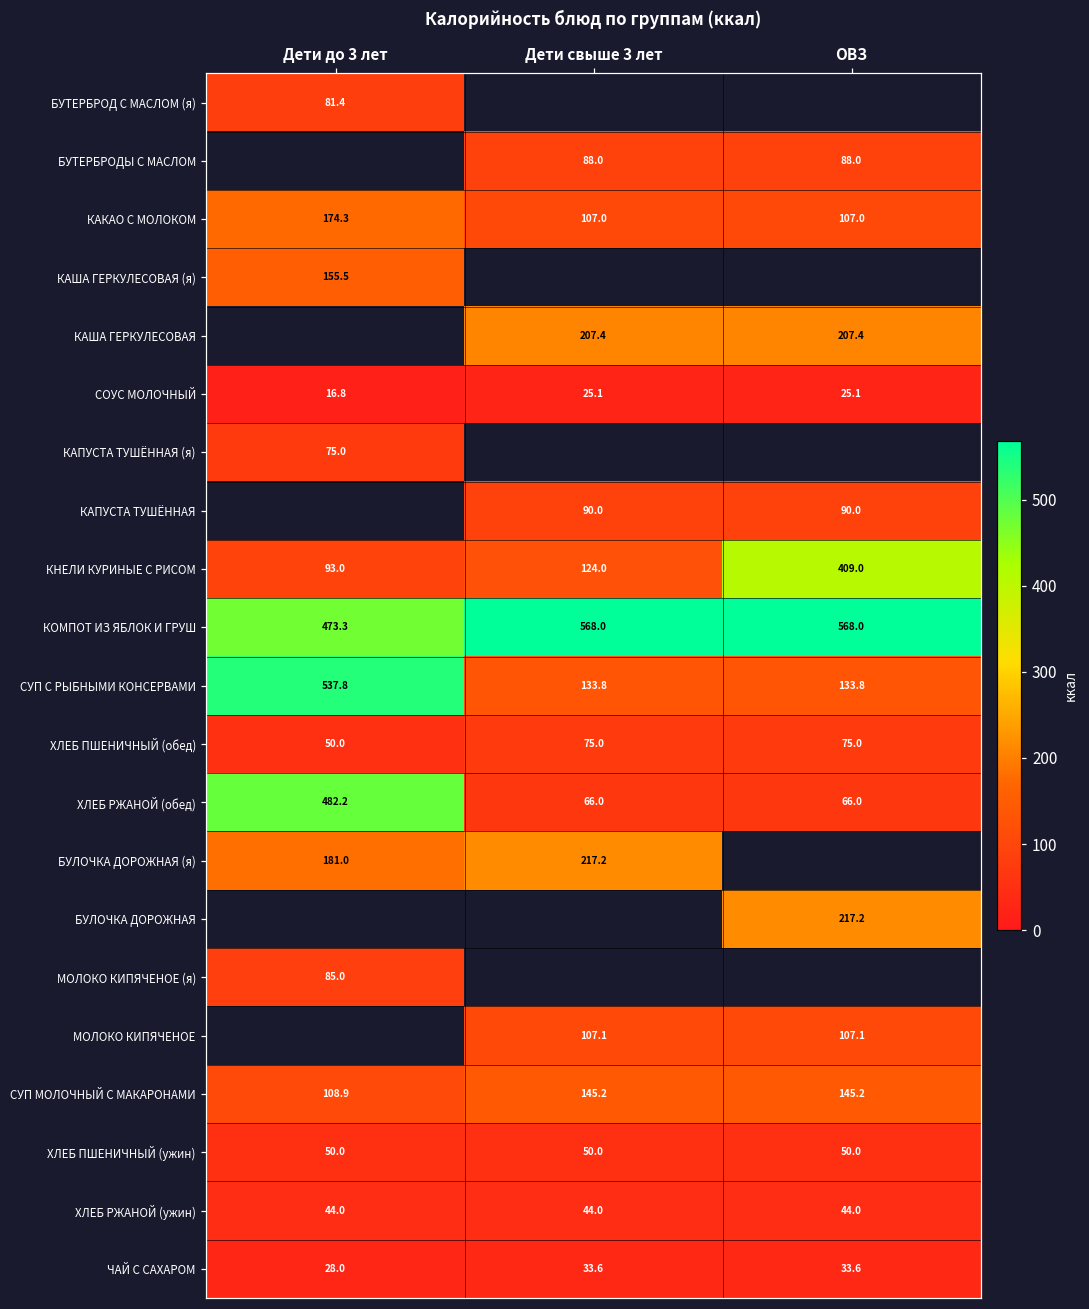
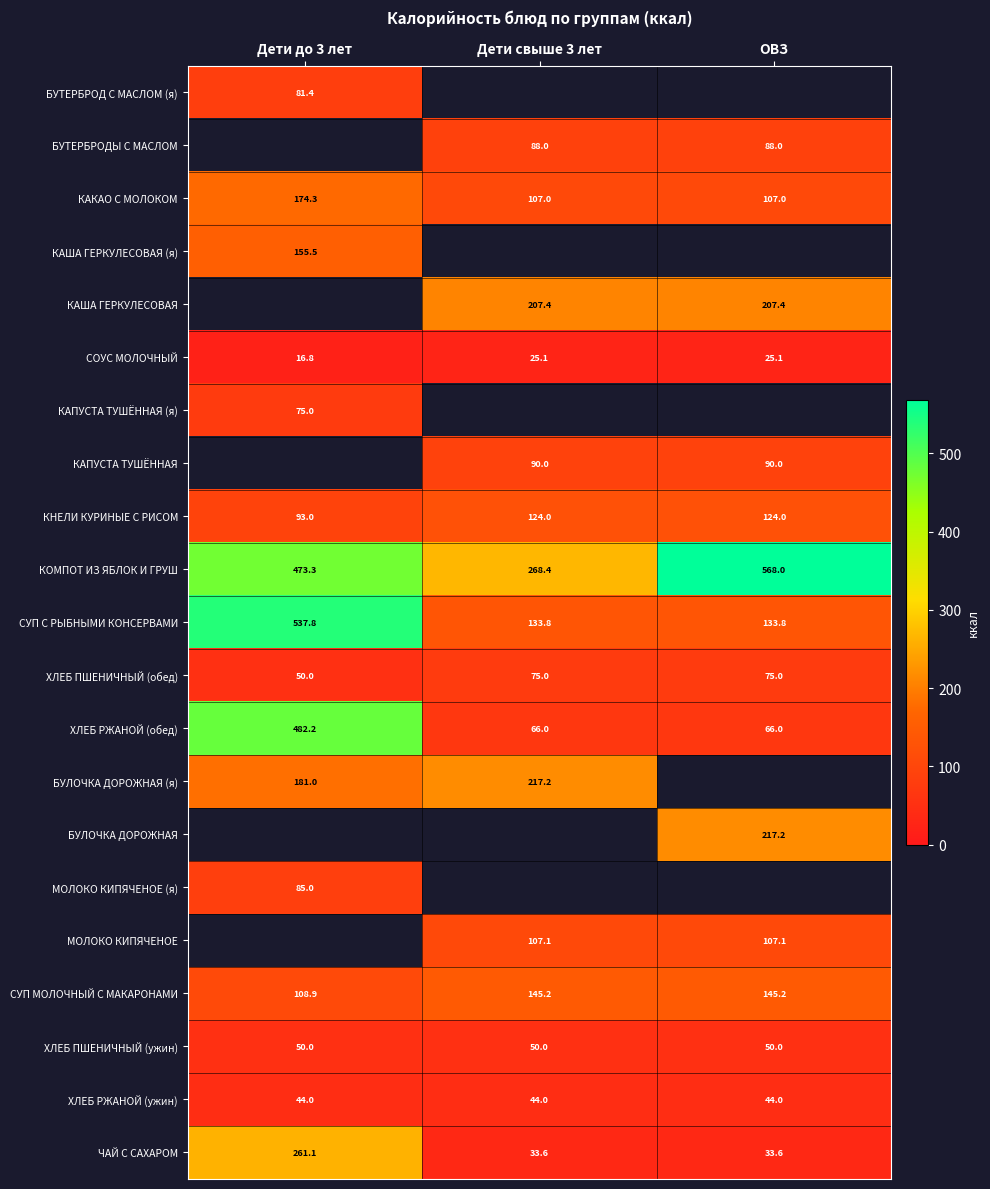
КНЕЛИ КУРИНЫЕ С РИСОМ, ОВЗ: 409.0 -> 124.0
КОМПОТ ИЗ ЯБЛОК И ГРУШ, Дети свыше 3 лет: 568.0 -> 268.4
ЧАЙ С САХАРОМ, Дети до 3 лет: 28.0 -> 261.1
